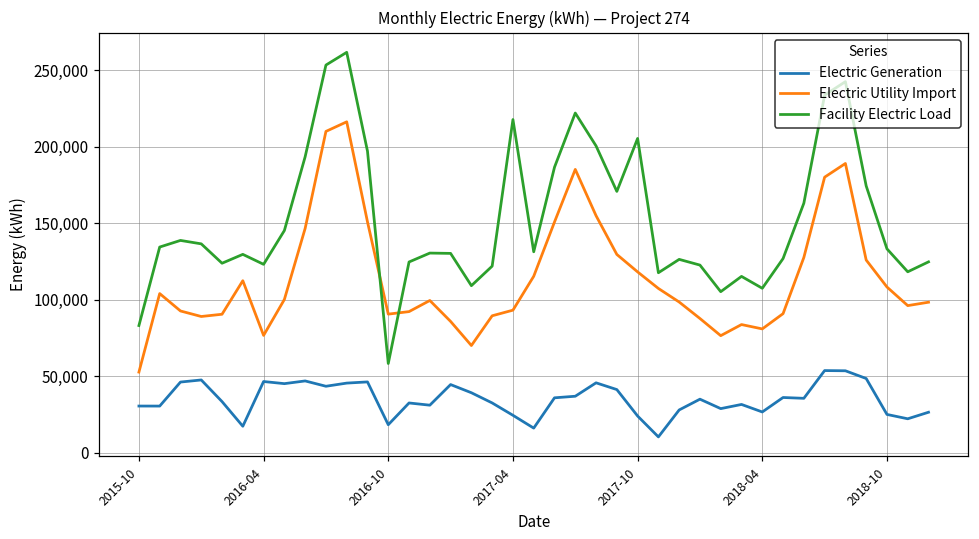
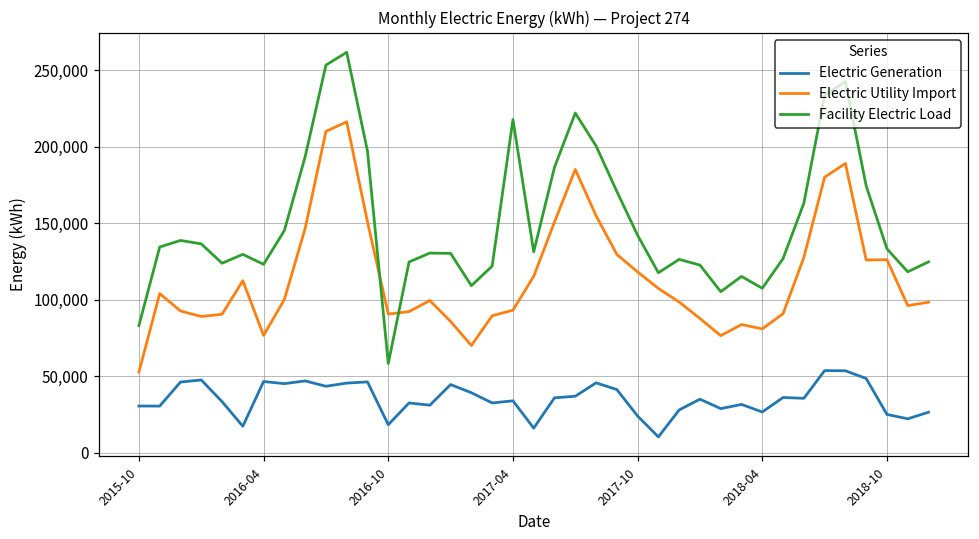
Electric Generation, 2017-04: 24,000 -> 34,000
Facility Electric Load, 2017-10: 205,000 -> 142,000
Electric Utility Import, 2018-10: 108,000 -> 126,000
